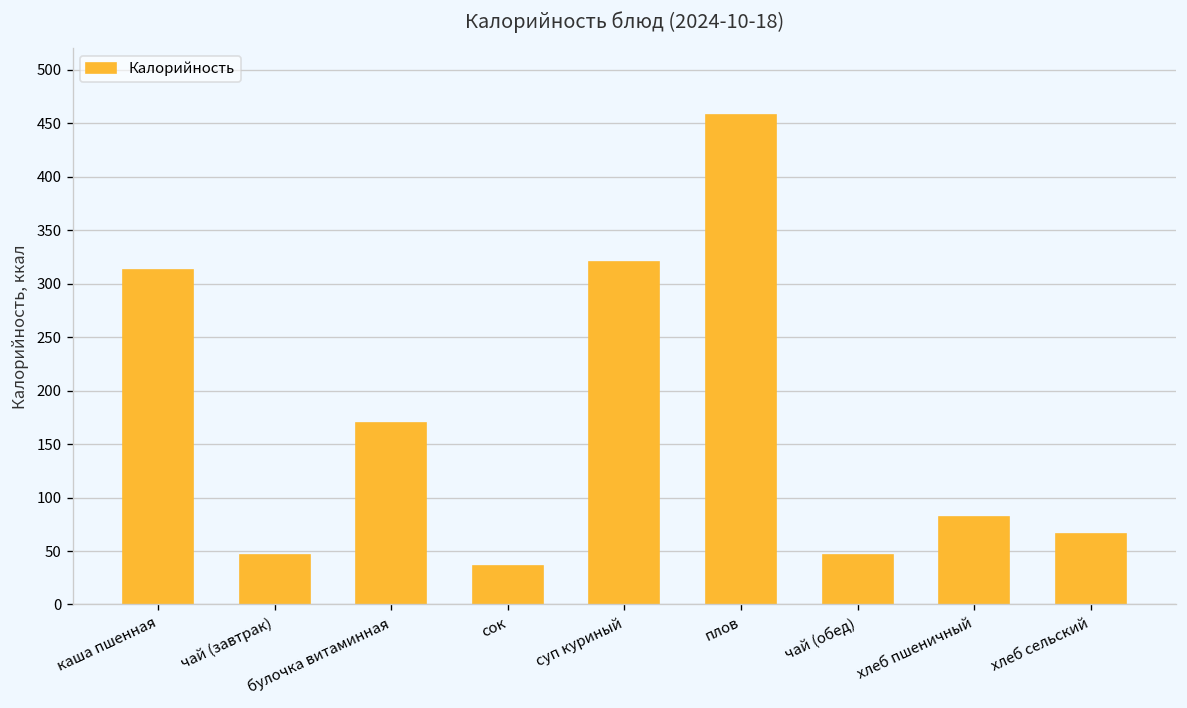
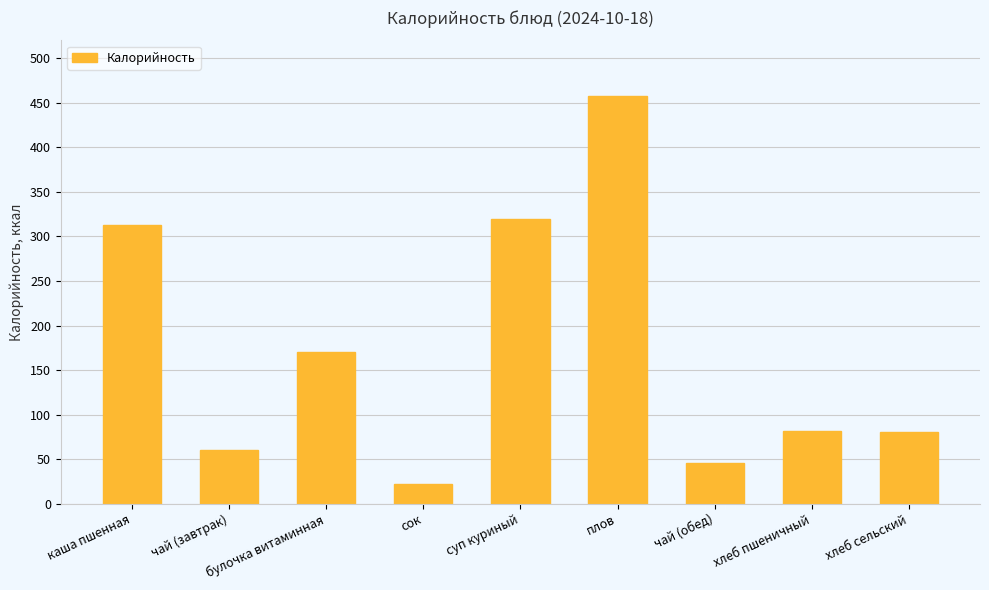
чай (завтрак): 50 -> 60
сок: 40 -> 20
хлеб сельский: 70 -> 80
